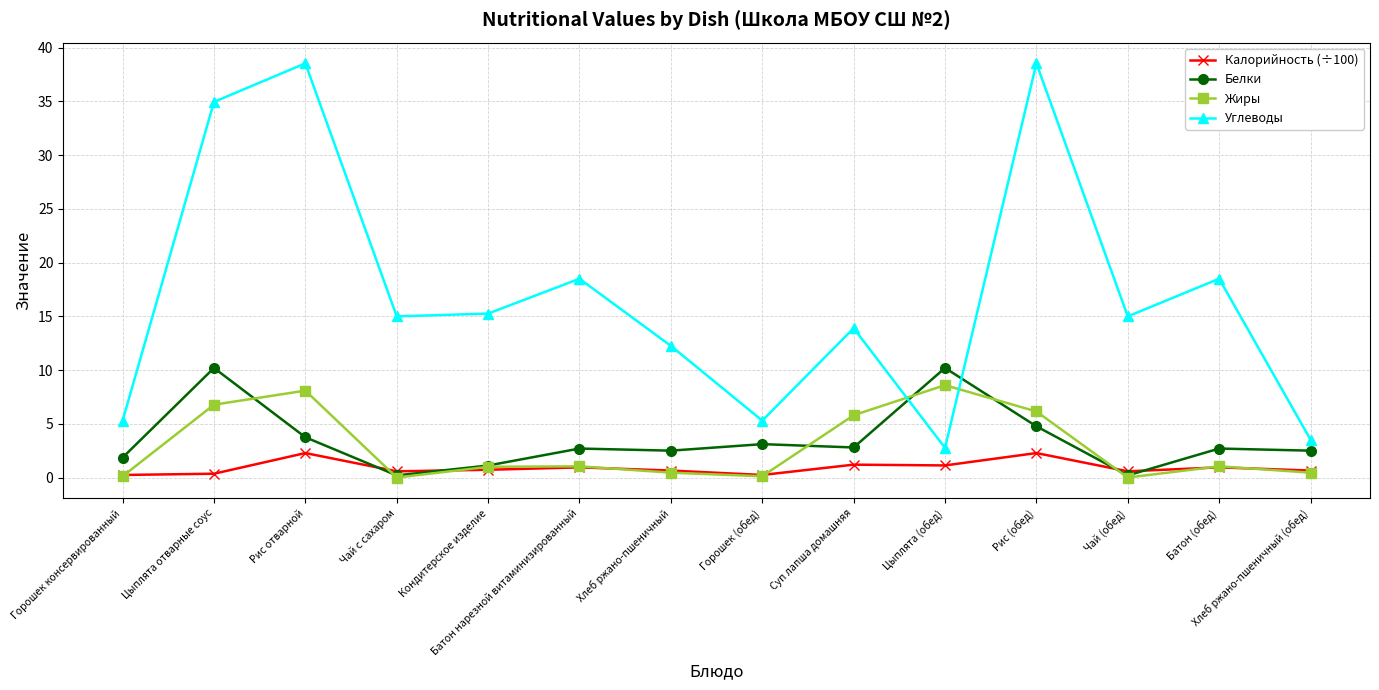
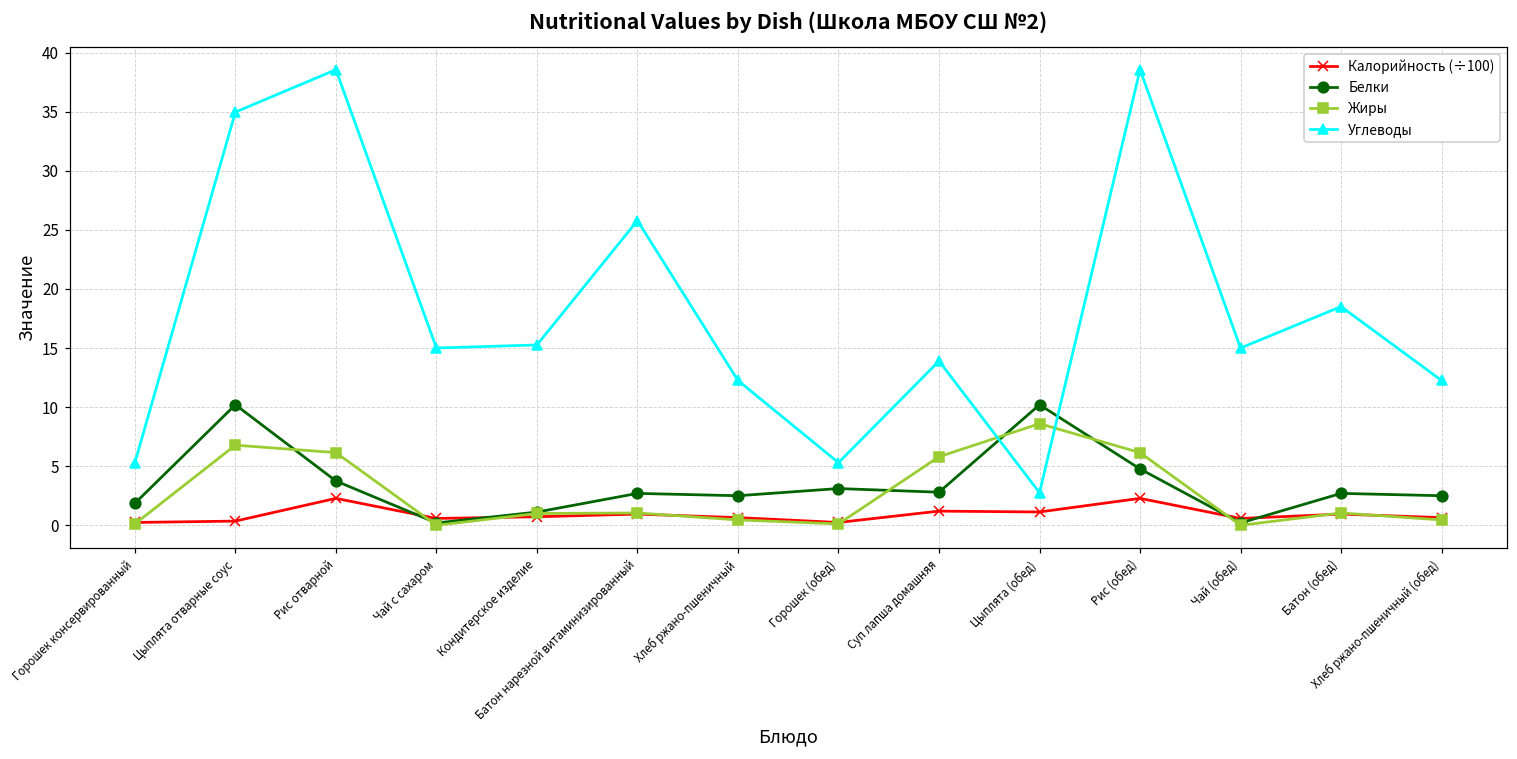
Жиры, Рис отварной: 8.1 -> 6.2
Углеводы, Батон нарезной витаминизированный: 18.5 -> 25.8
Углеводы, Хлеб ржано-пшеничный (обед): 3.5 -> 12.3
